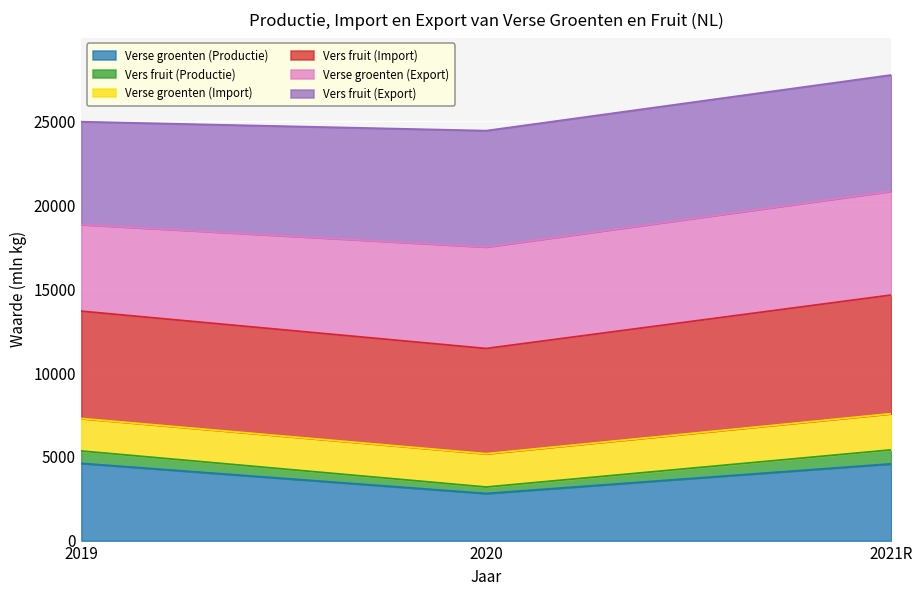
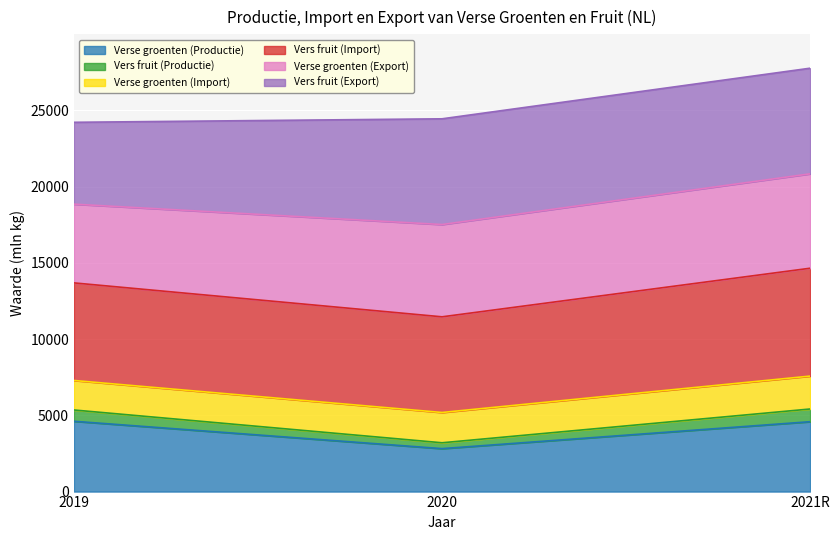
Vers fruit (Export), 2019: 6100 -> 5400
